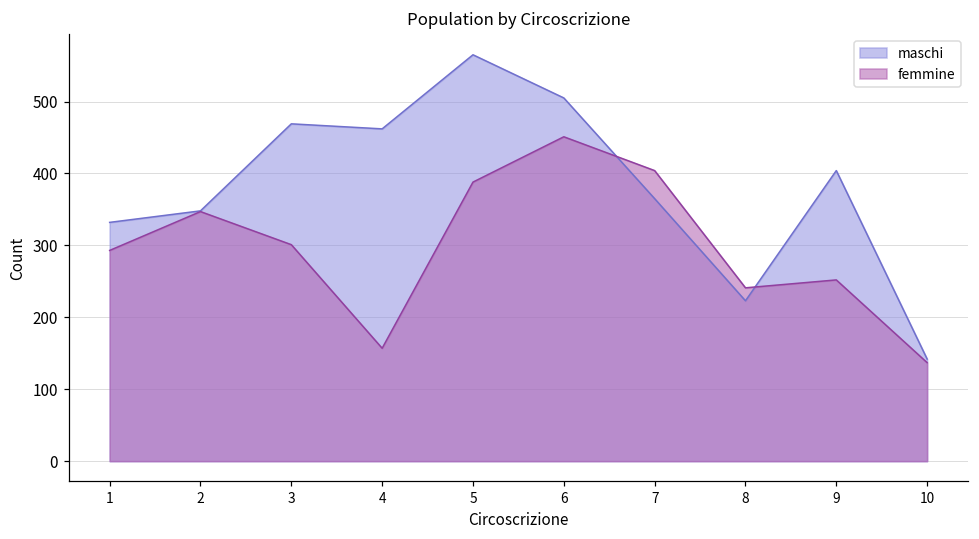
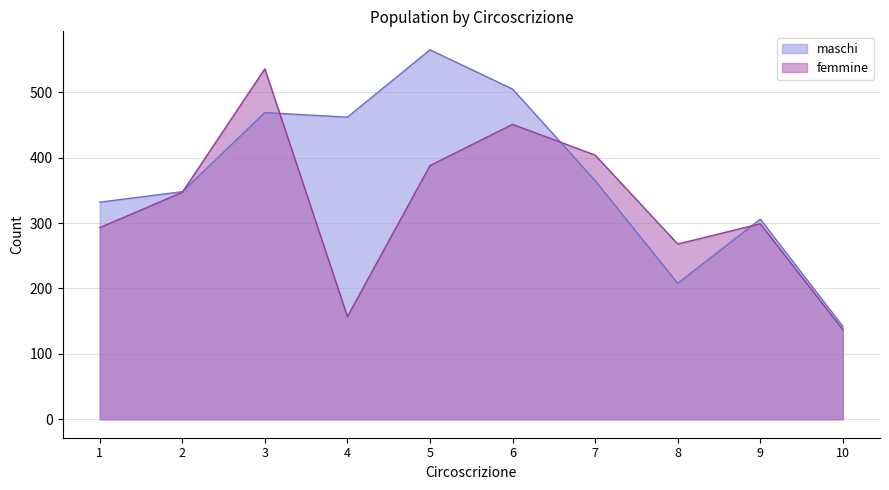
femmine, 3: 300 -> 540
maschi, 8: 220 -> 210
femmine, 8: 240 -> 270
maschi, 9: 400 -> 310
femmine, 9: 250 -> 300
